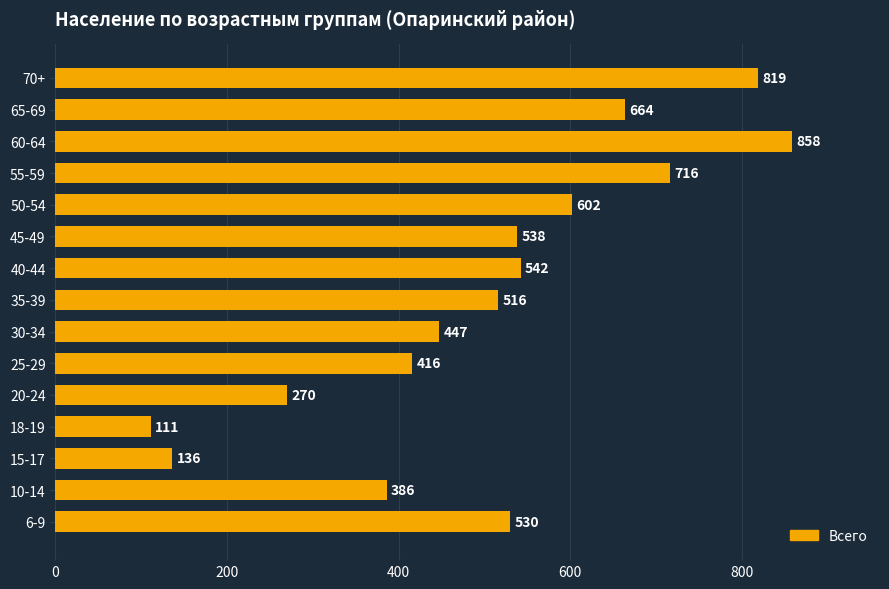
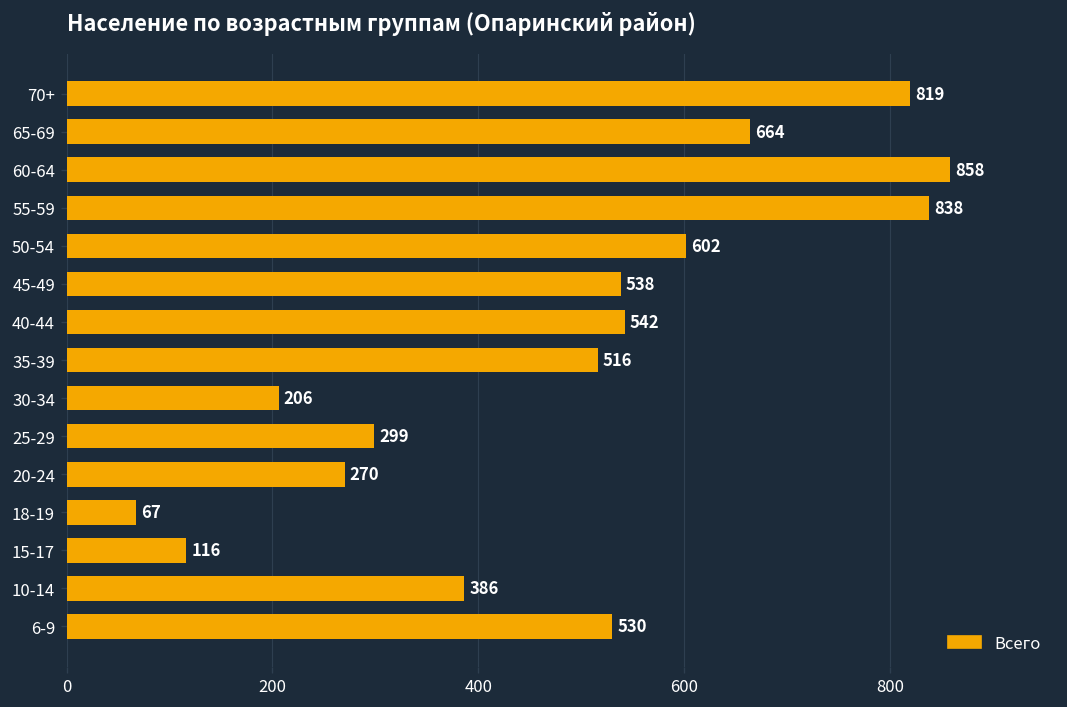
55-59: 716 -> 838
30-34: 447 -> 206
25-29: 416 -> 299
18-19: 111 -> 67
15-17: 136 -> 116
